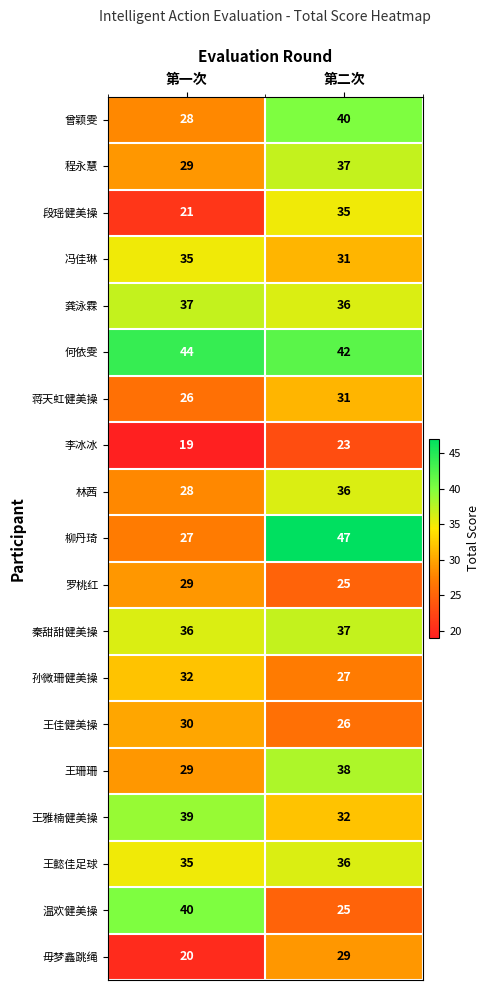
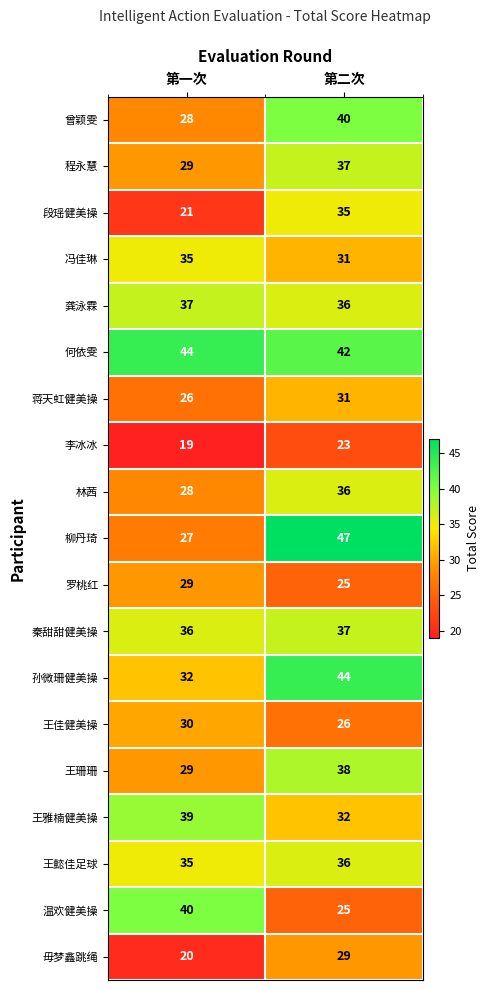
孙微珊健美操, 第二次: 27 -> 44
